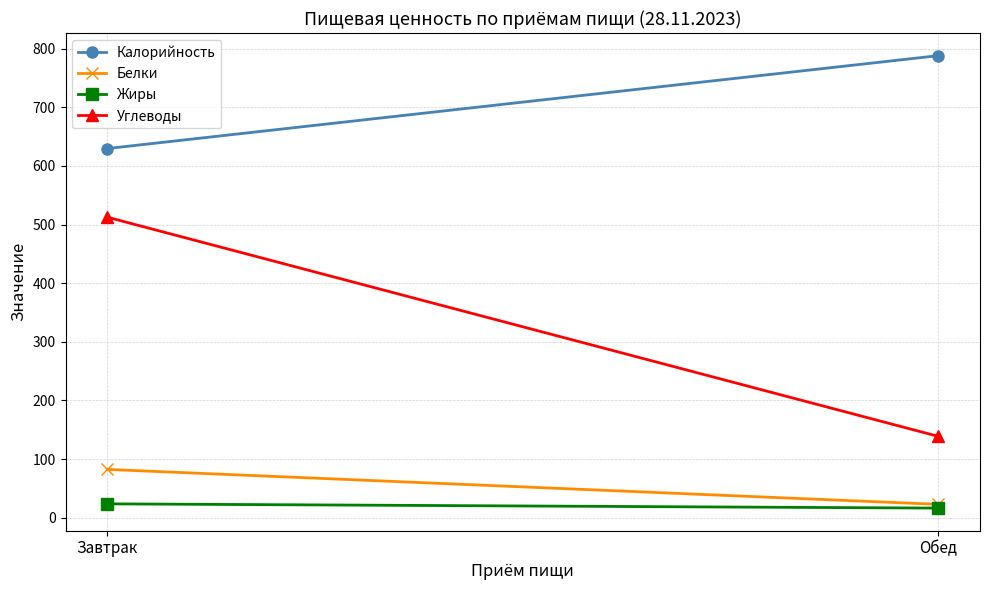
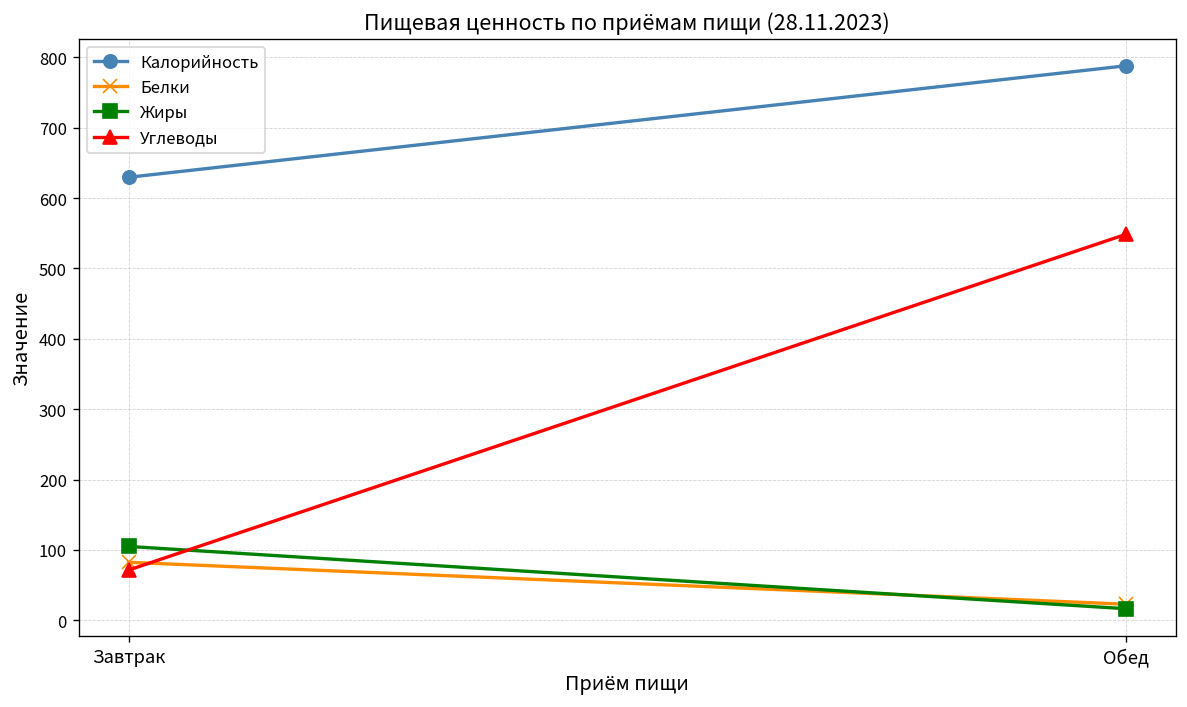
Жиры, Завтрак: 20 -> 100
Углеводы, Завтрак: 510 -> 70
Углеводы, Обед: 140 -> 550
